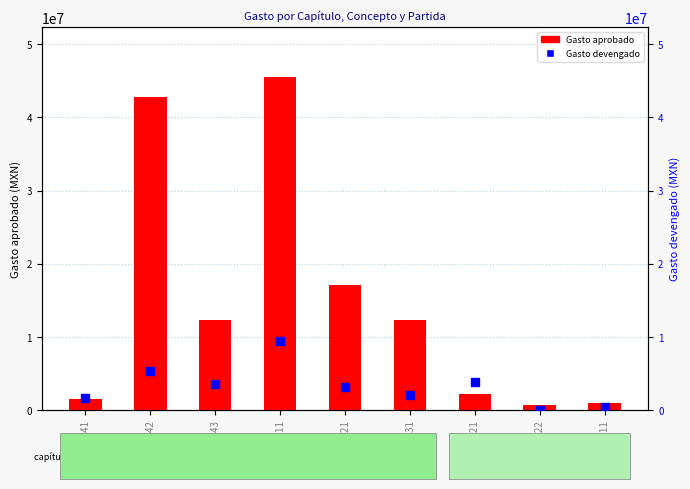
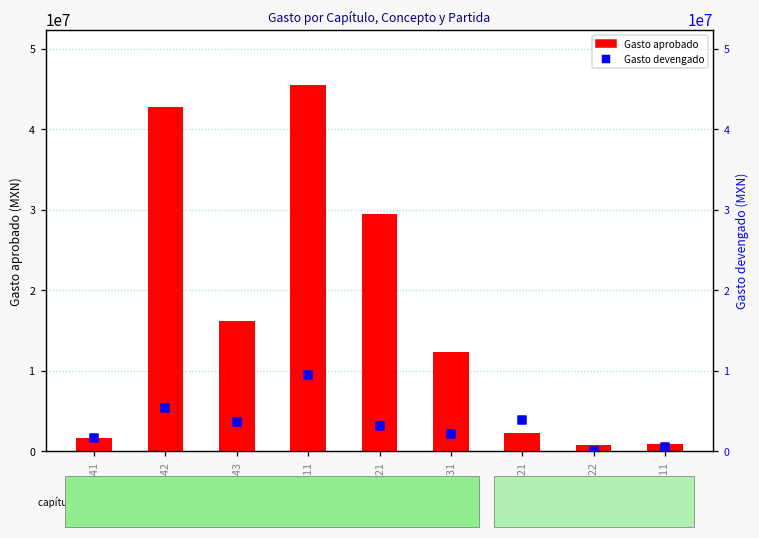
Gasto aprobado, 1343: 12000000 -> 16000000
Gasto aprobado, 1421: 17000000 -> 29000000
